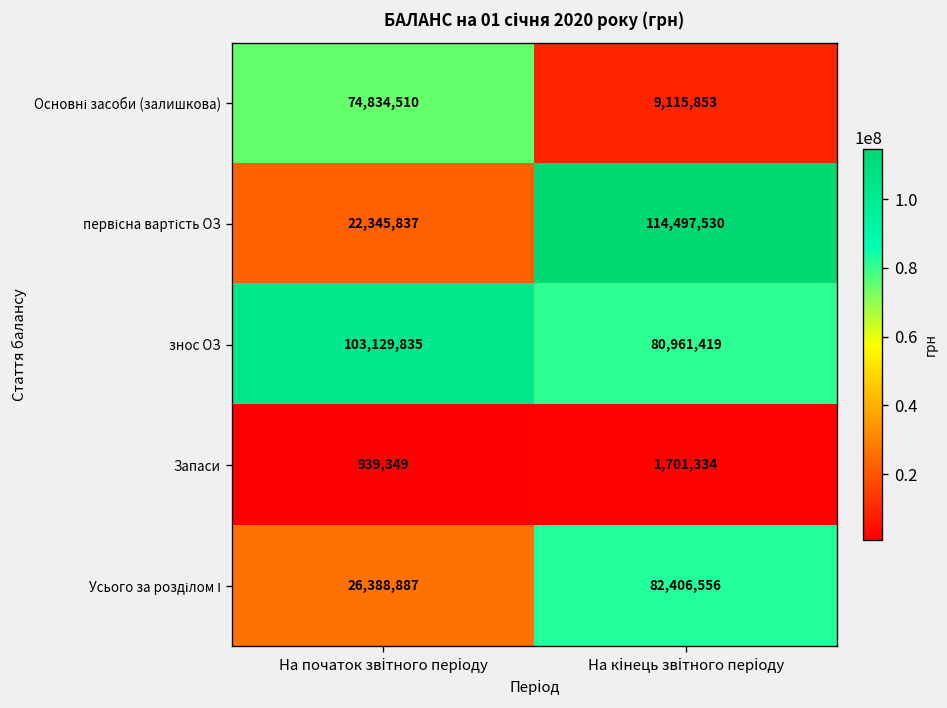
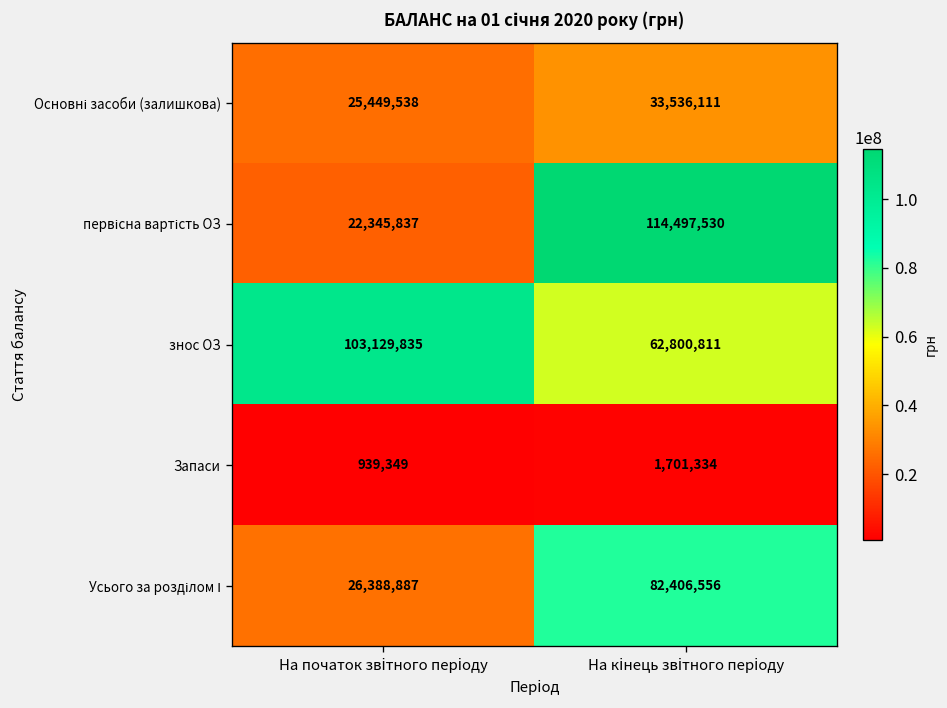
Основні засоби (залишкова), На початок звітного періоду: 74,834,510 -> 25,449,538
Основні засоби (залишкова), На кінець звітного періоду: 9,115,853 -> 33,536,111
знос ОЗ, На кінець звітного періоду: 80,961,419 -> 62,800,811
